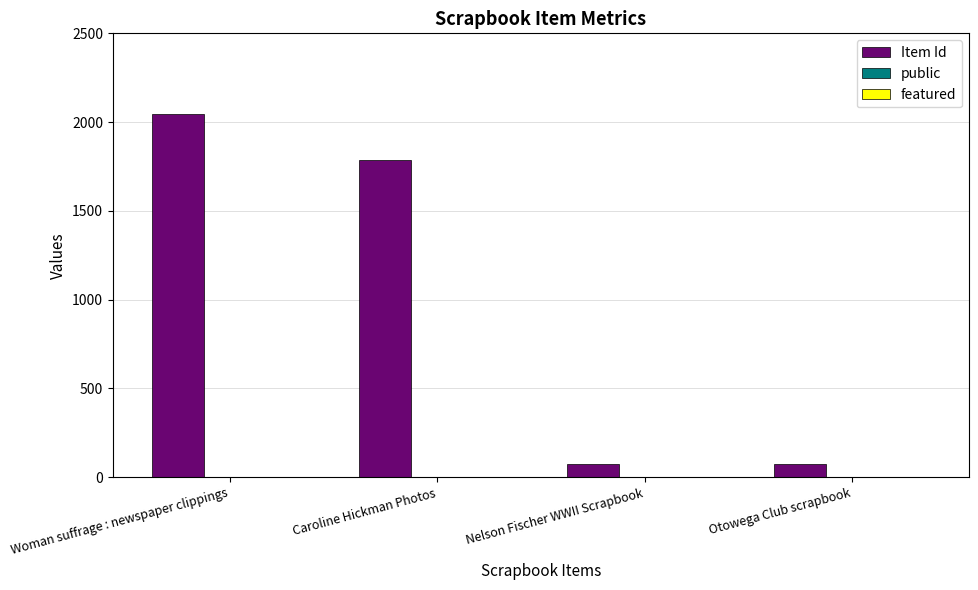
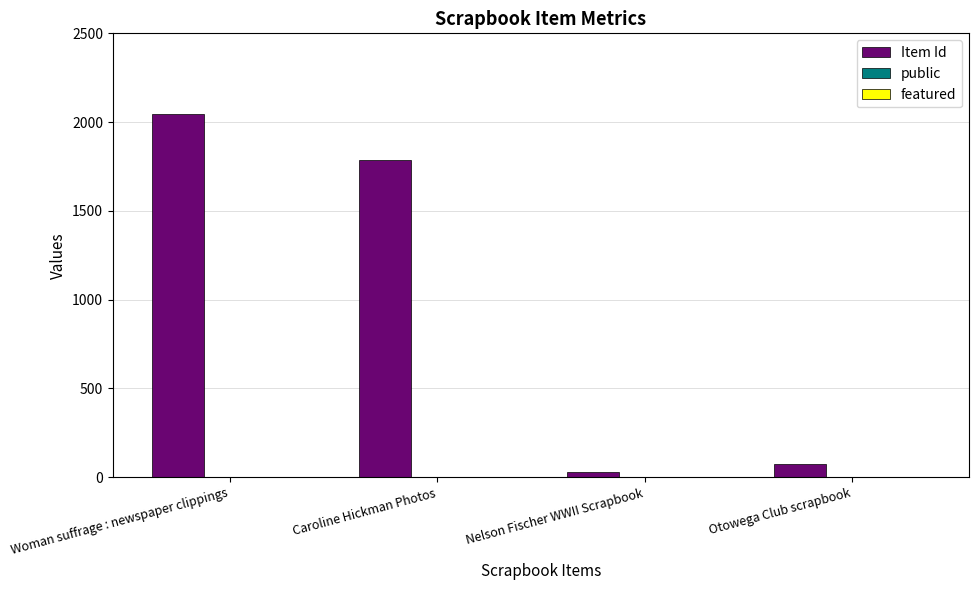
Item Id, Nelson Fischer WWII Scrapbook: 70 -> 30
